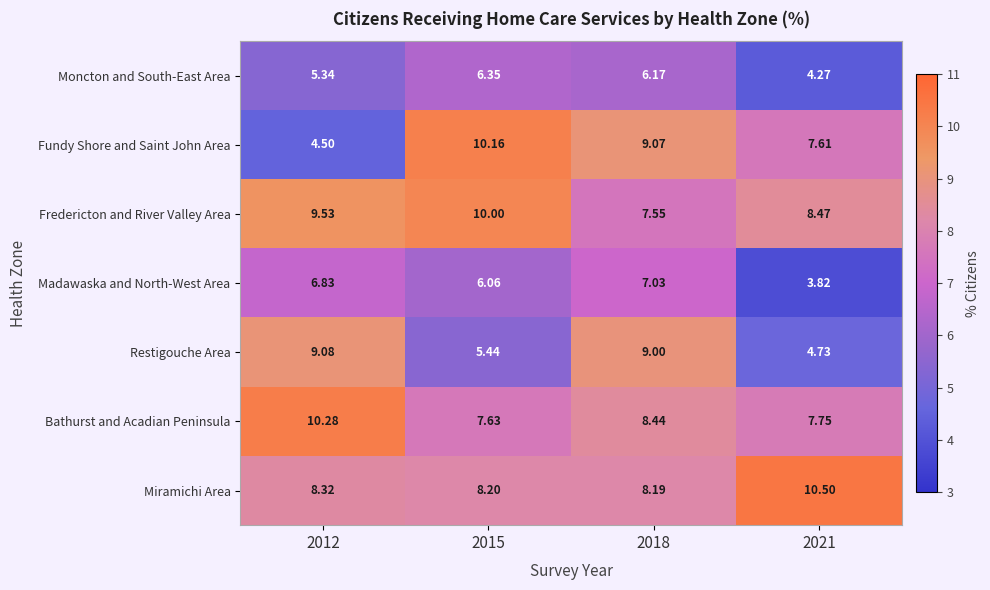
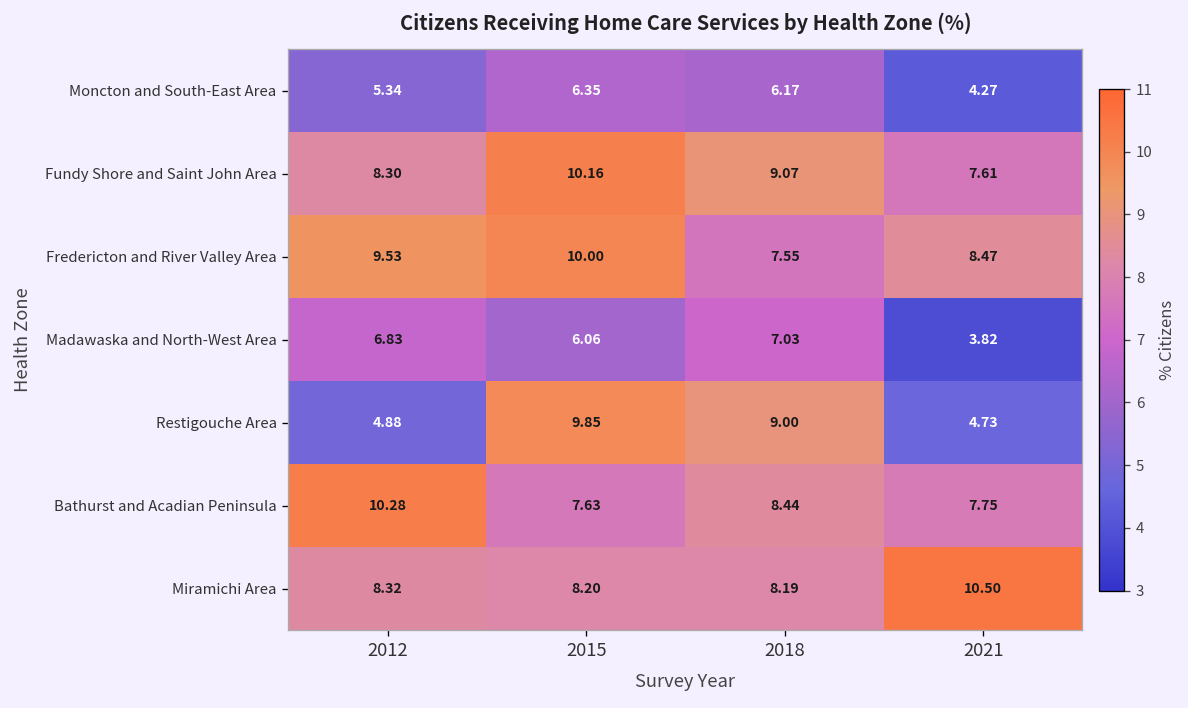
Fundy Shore and Saint John Area, 2012: 4.50 -> 8.30
Restigouche Area, 2012: 9.08 -> 4.88
Restigouche Area, 2015: 5.44 -> 9.85
